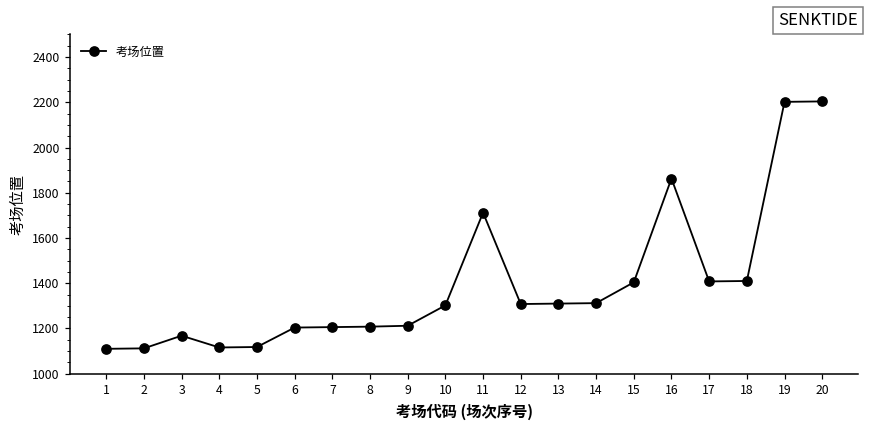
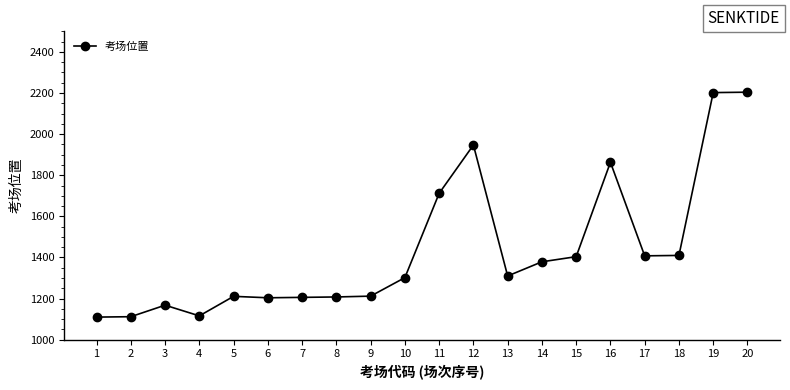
5: 1120 -> 1210
12: 1310 -> 1950
14: 1310 -> 1380
